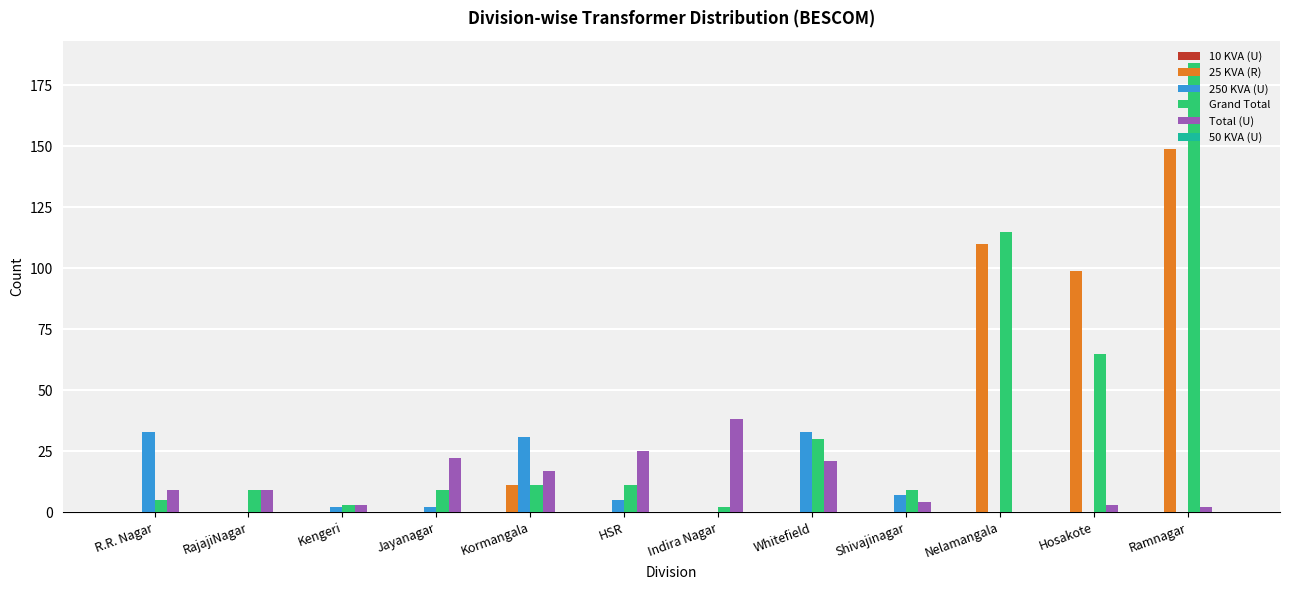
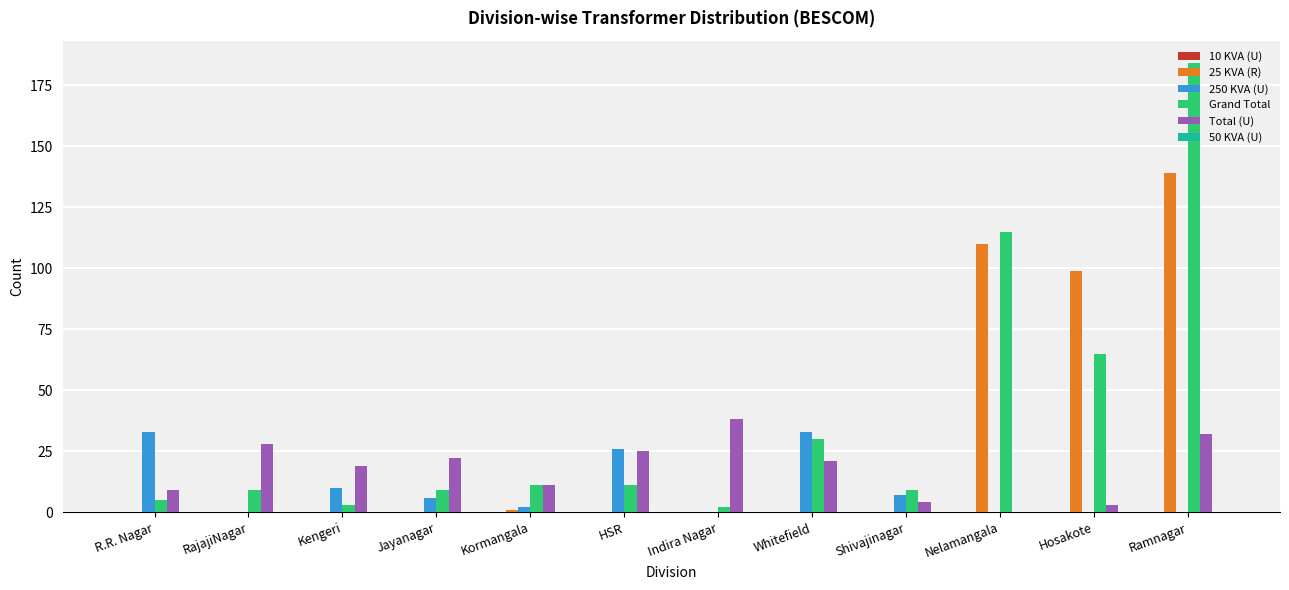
Total (U), RajajiNagar: 9 -> 28
250 KVA (U), Kengeri: 2 -> 10
Total (U), Kengeri: 3 -> 19
250 KVA (U), Jayanagar: 2 -> 6
25 KVA (R), Kormangala: 11 -> 1
250 KVA (U), Kormangala: 31 -> 2
Total (U), Kormangala: 17 -> 11
250 KVA (U), HSR: 5 -> 26
25 KVA (R), Ramnagar: 149 -> 139
Total (U), Ramnagar: 2 -> 32
